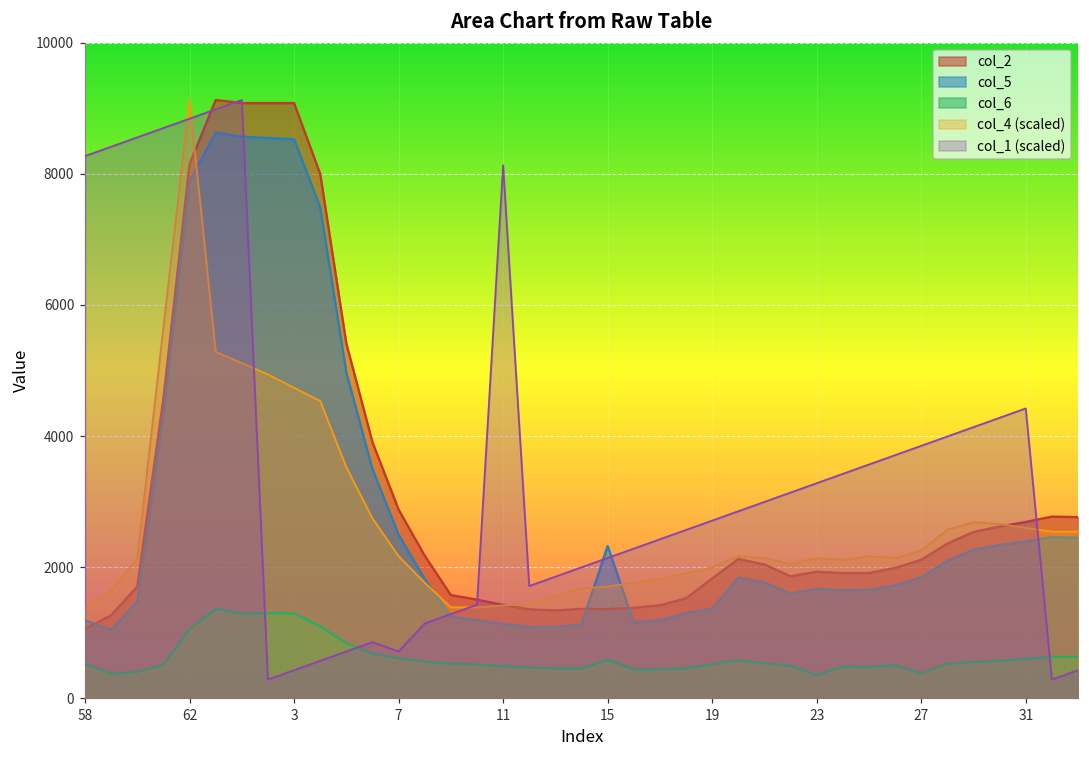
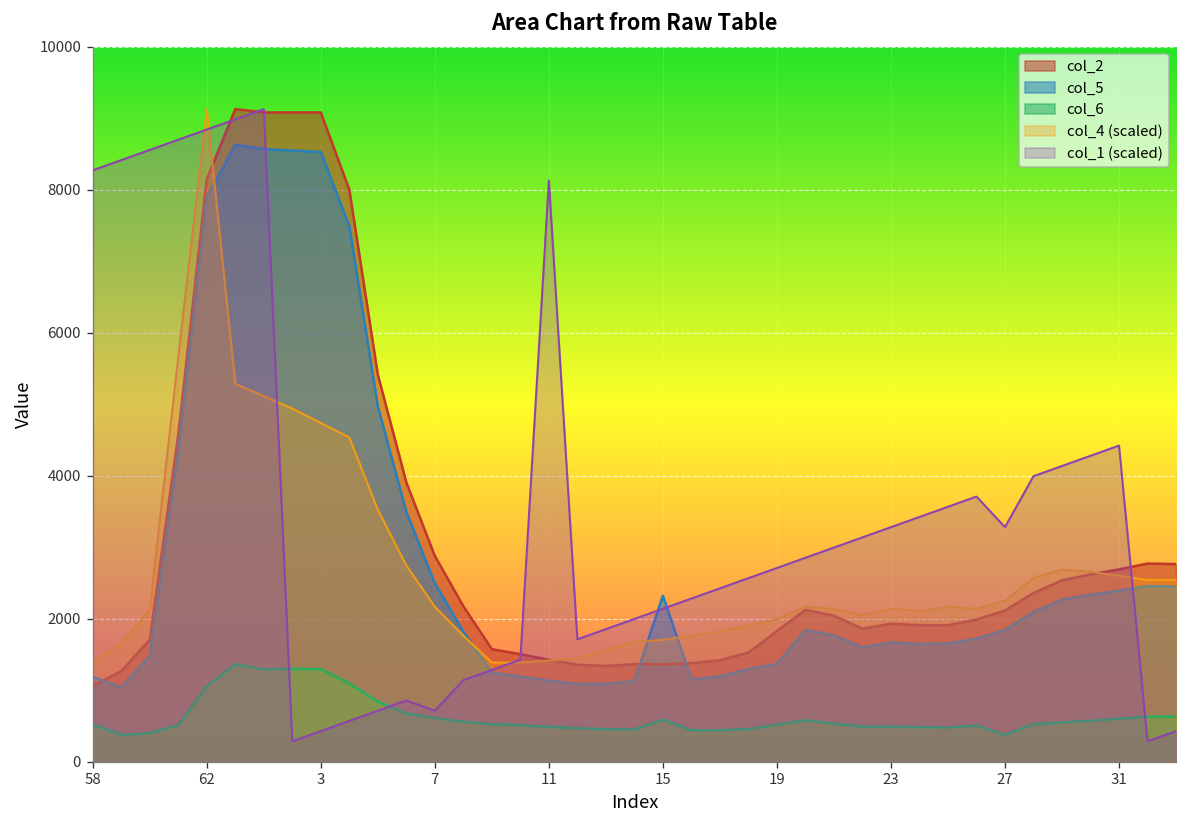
col_6, 23: 400 -> 500
col_1 (scaled), 27: 3900 -> 3300
